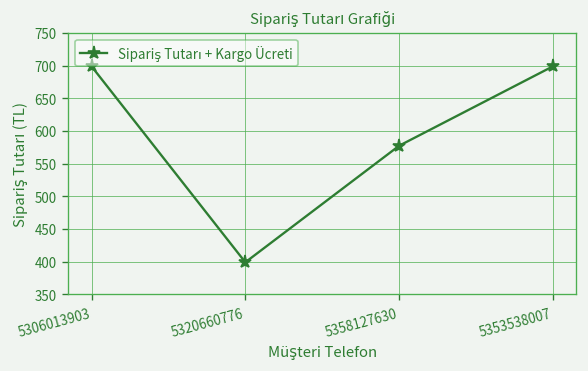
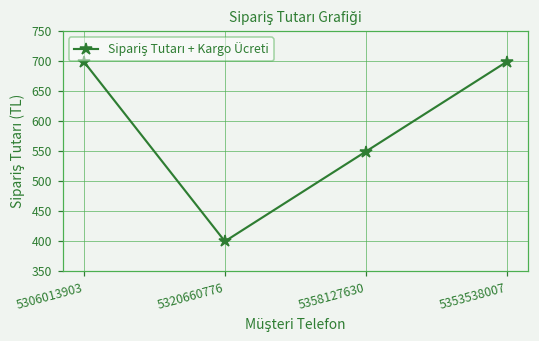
5358127630: 580 -> 550
